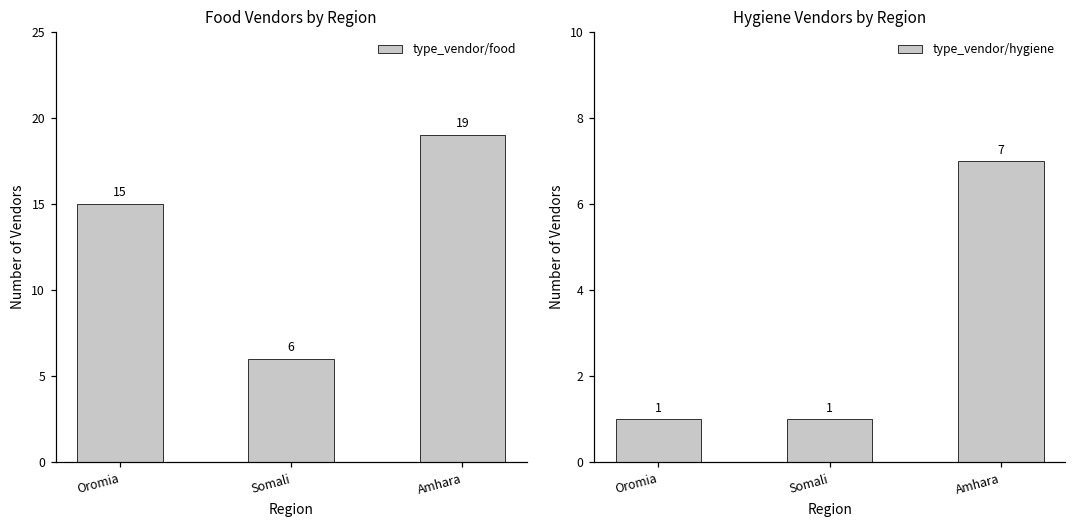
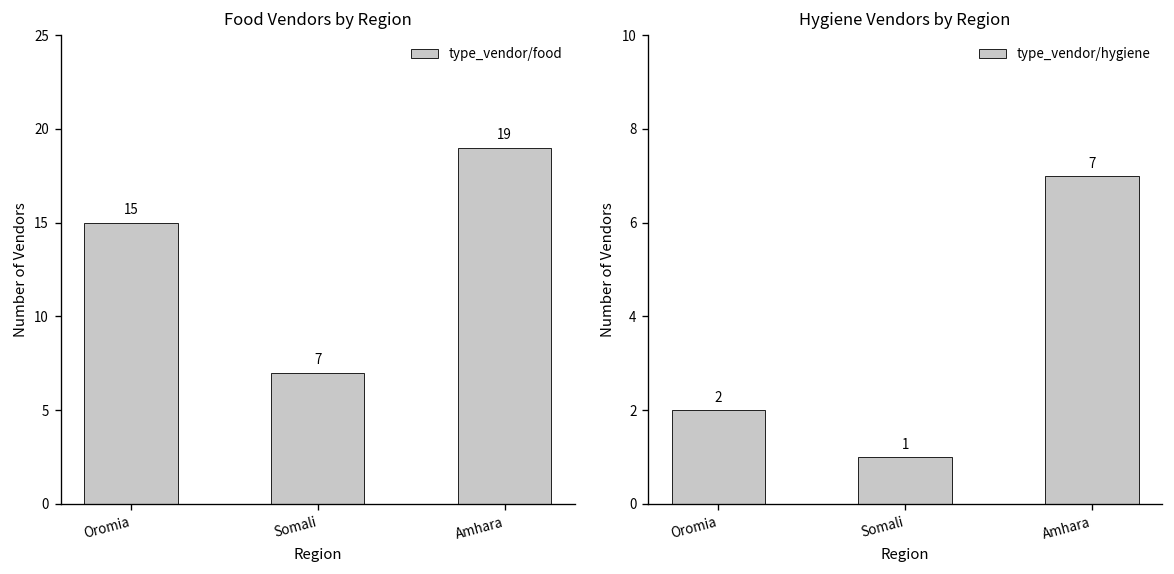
Food Vendors by Region, Somali: 6 -> 7
Hygiene Vendors by Region, Oromia: 1 -> 2
